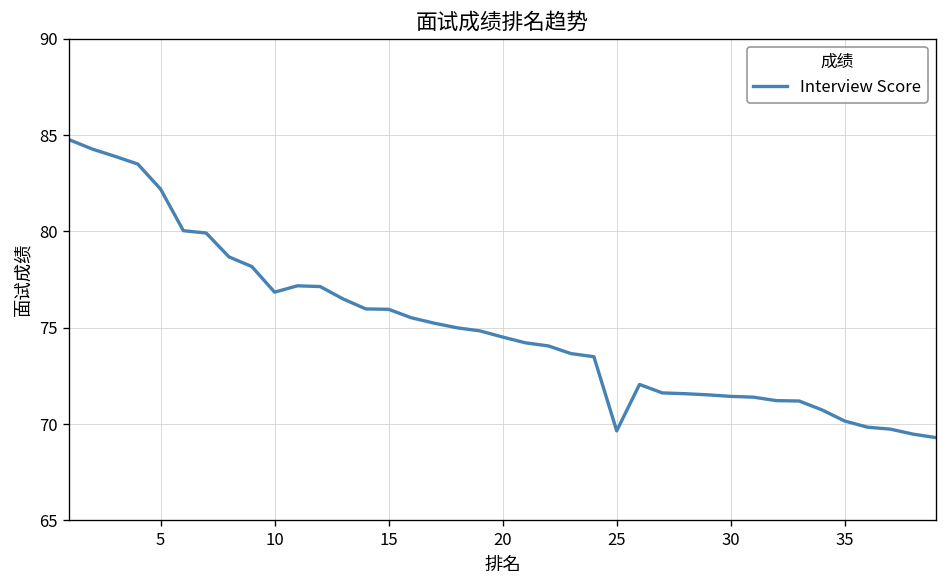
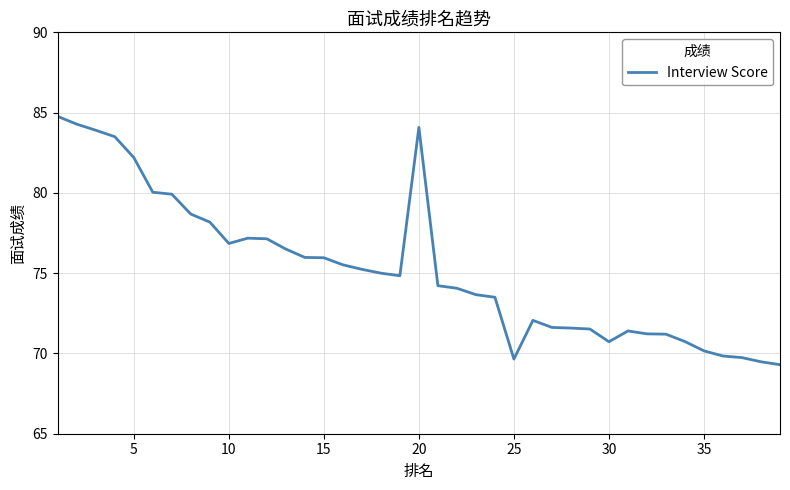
20: 74.5 -> 84.1
30: 71.4 -> 70.7
